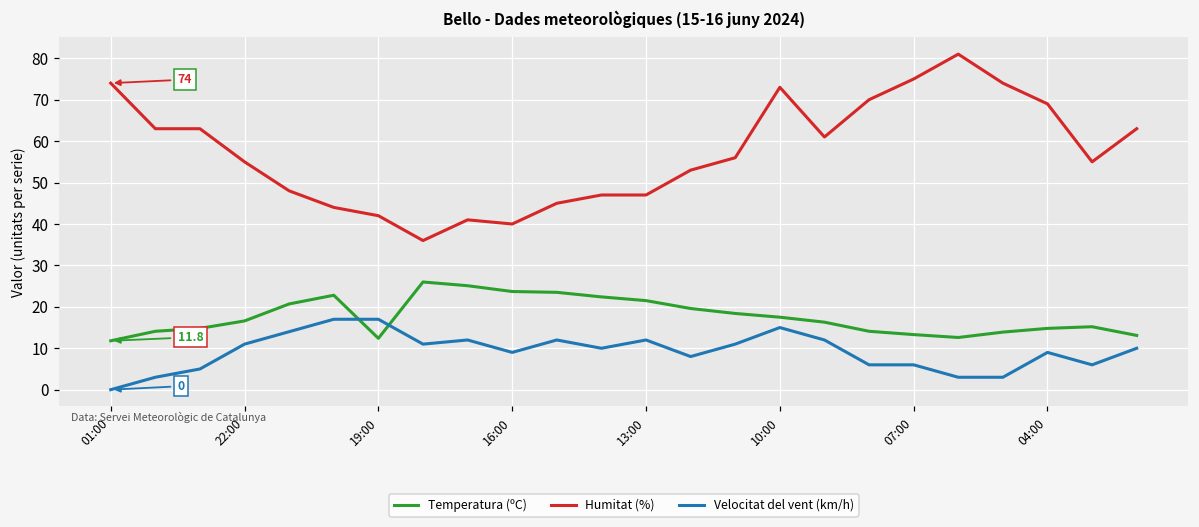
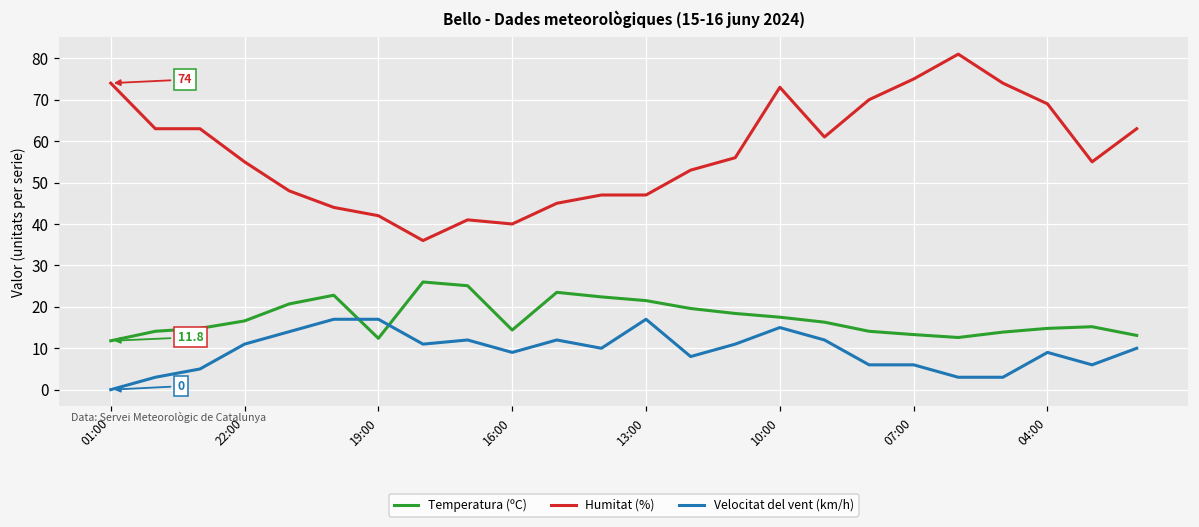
Temperatura (ºC), 16:00: 24 -> 14
Velocitat del vent (km/h), 13:00: 12 -> 17
